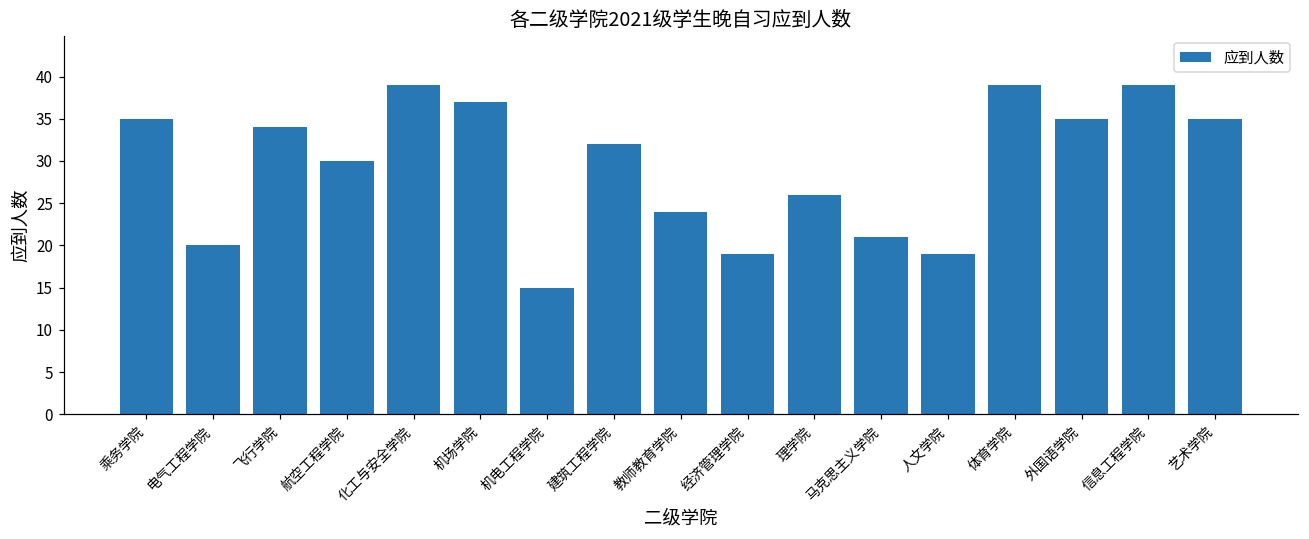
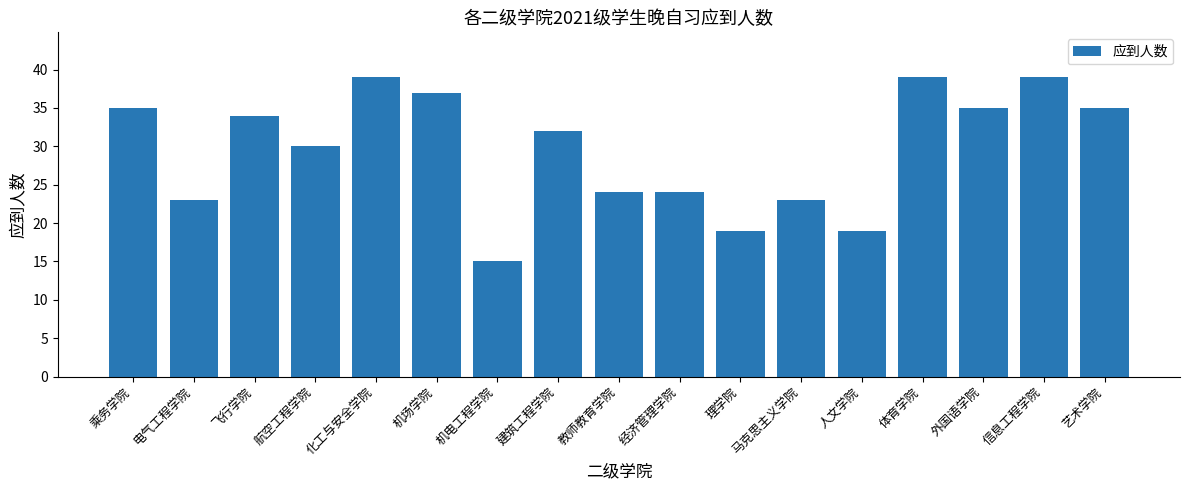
电气工程学院: 20 -> 23
经济管理学院: 19 -> 24
理学院: 26 -> 19
马克思主义学院: 21 -> 23
